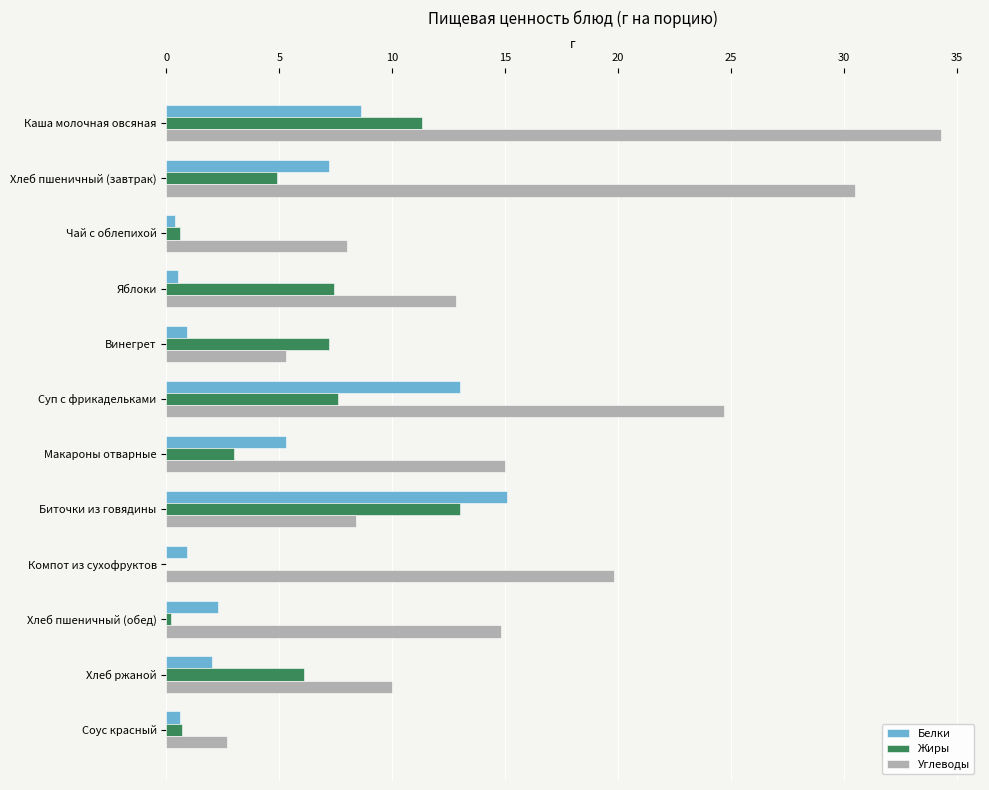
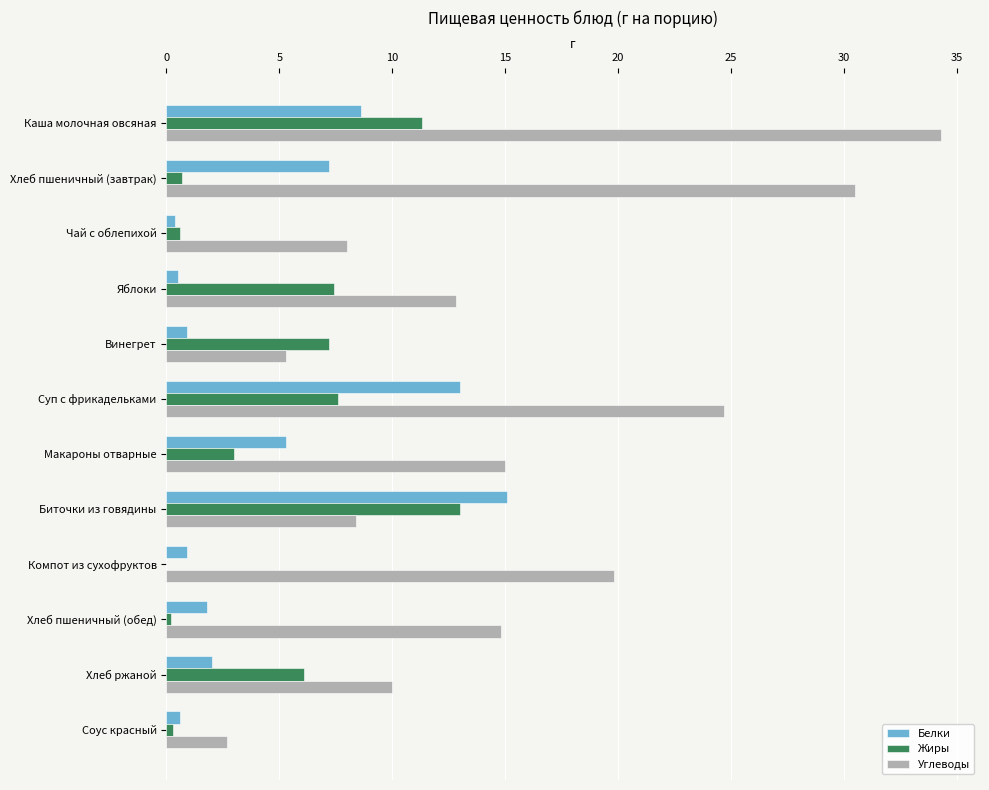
Жиры, Хлеб пшеничный (завтрак): 4.9 -> 0.7
Белки, Хлеб пшеничный (обед): 2.3 -> 1.8
Жиры, Соус красный: 0.7 -> 0.3
